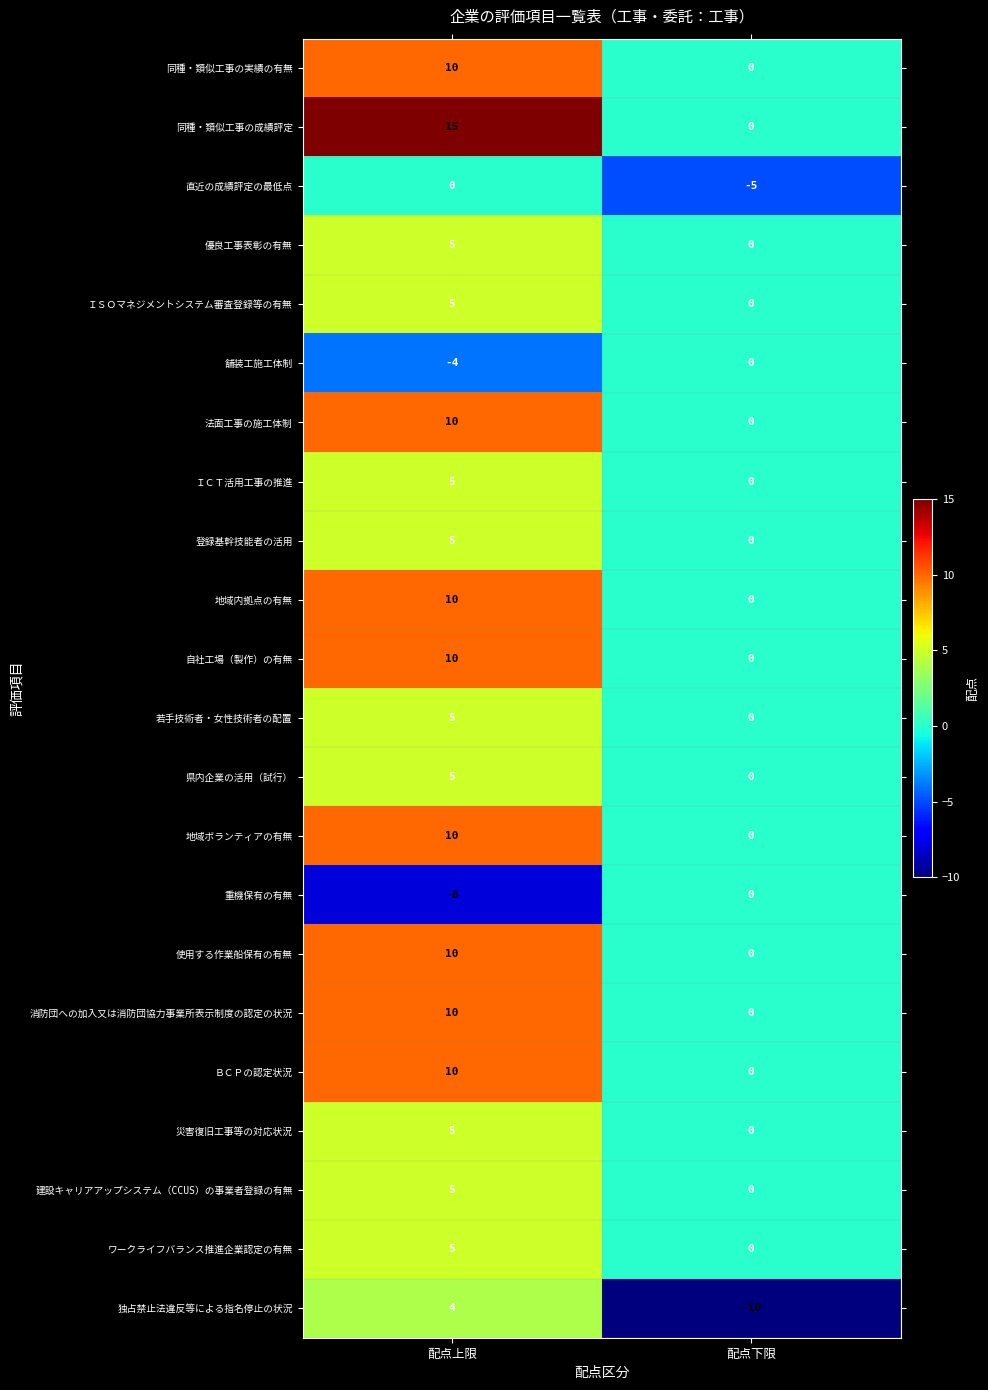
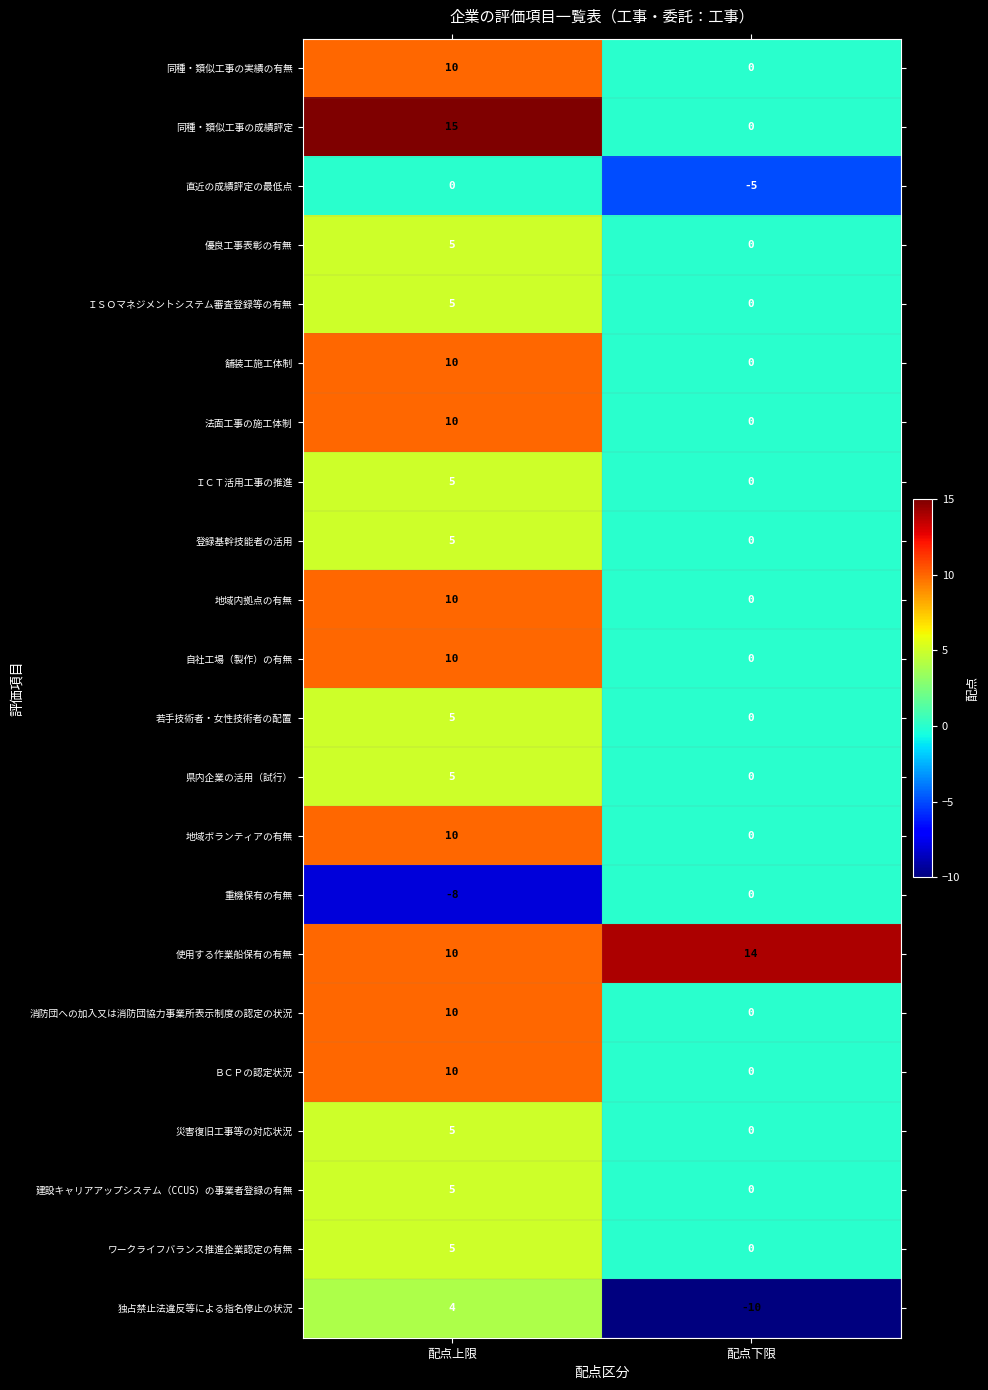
舗装工施工体制, 配点上限: -4 -> 10
使用する作業船保有の有無, 配点下限: 0 -> 14
